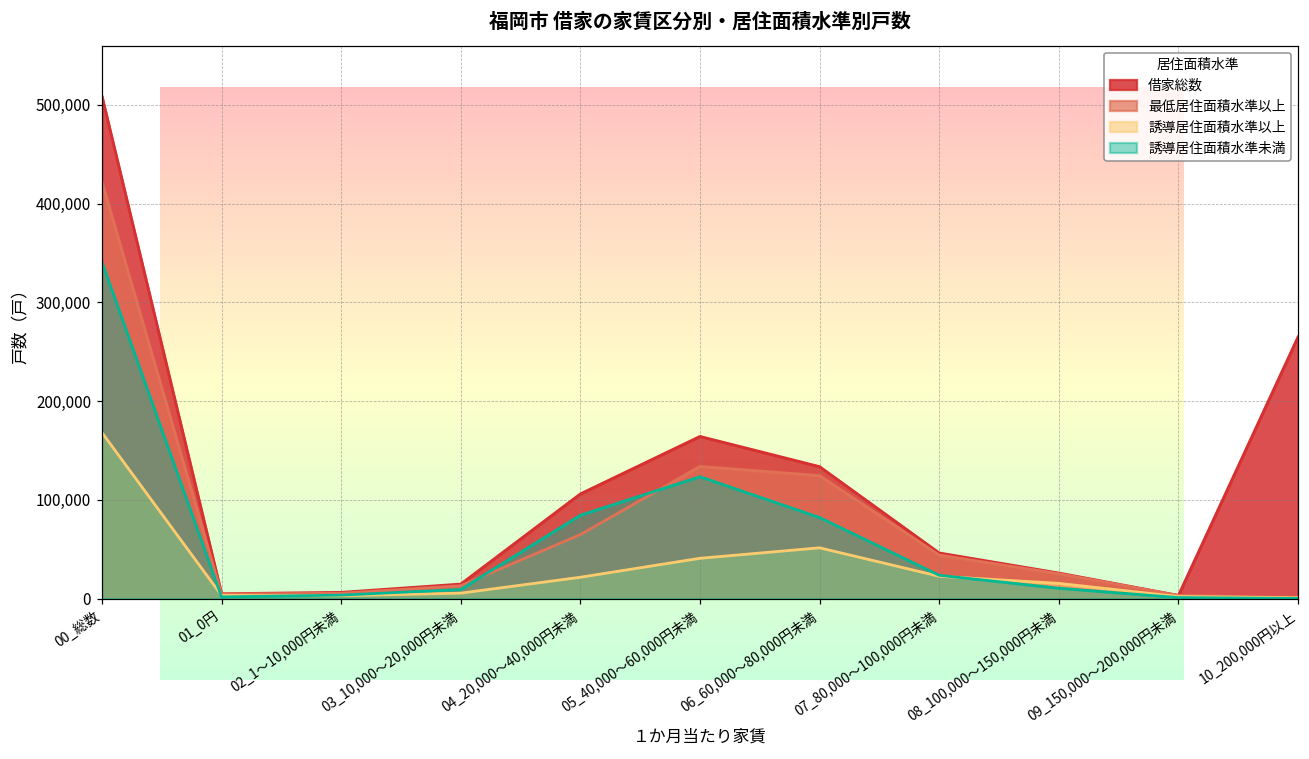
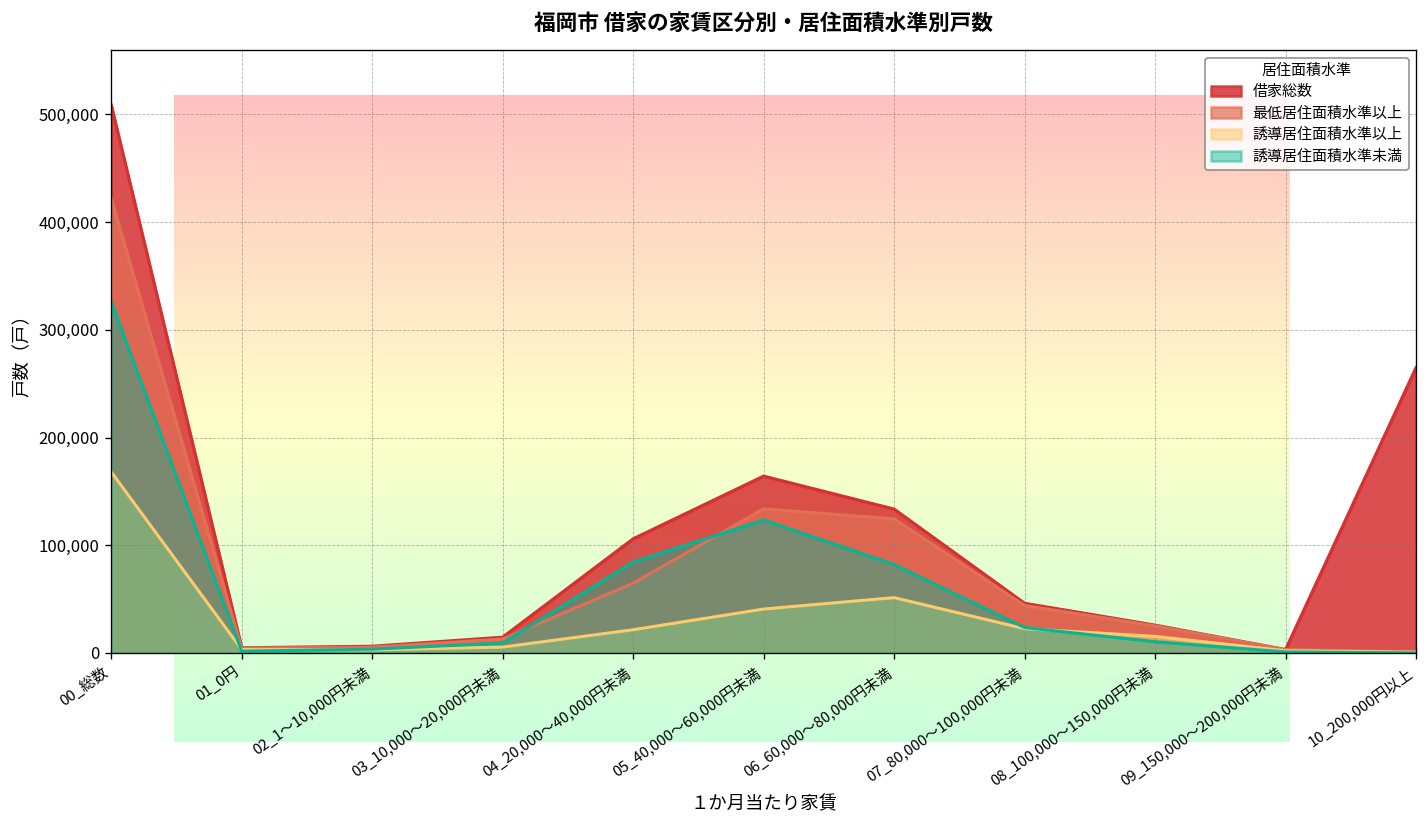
福岡市 借家の家賃区分別・居住面積水準別戸数, 誘導居住面積水準未満, 00_総数: 340,000 -> 330,000
